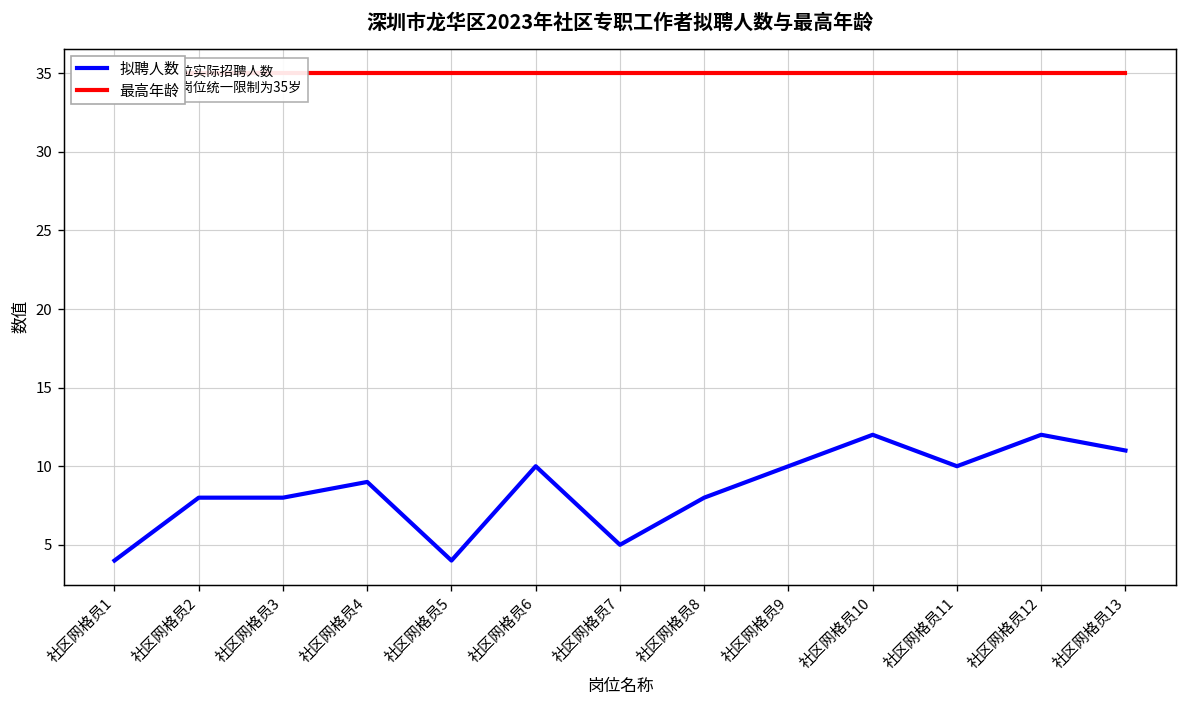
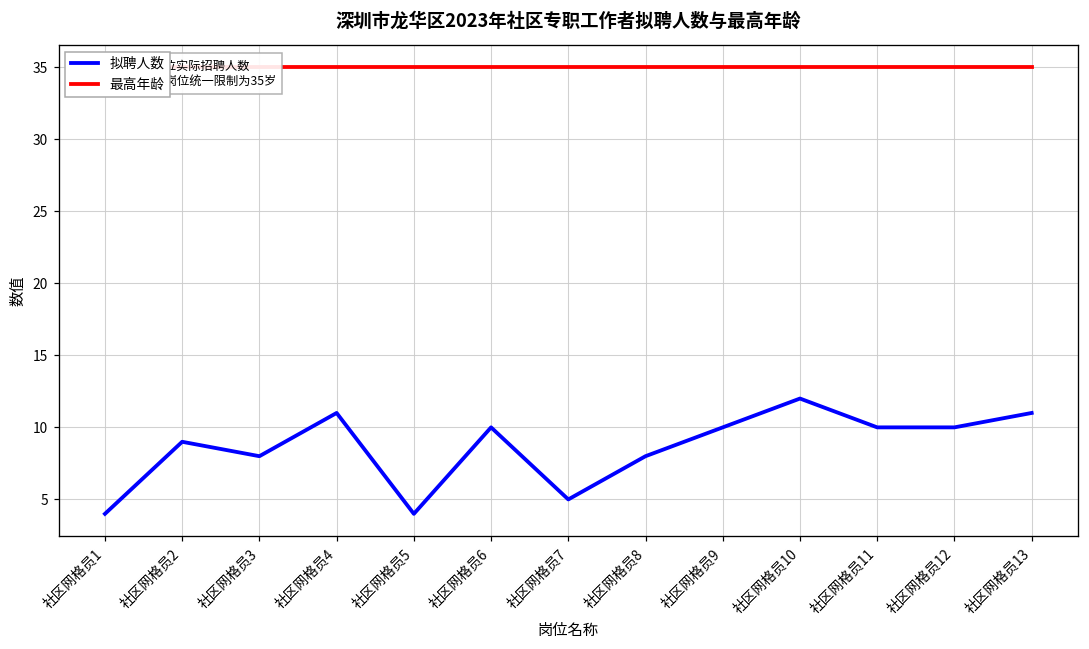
拟聘人数, 社区网格员2: 8 -> 9
拟聘人数, 社区网格员4: 9 -> 11
拟聘人数, 社区网格员12: 12 -> 10
